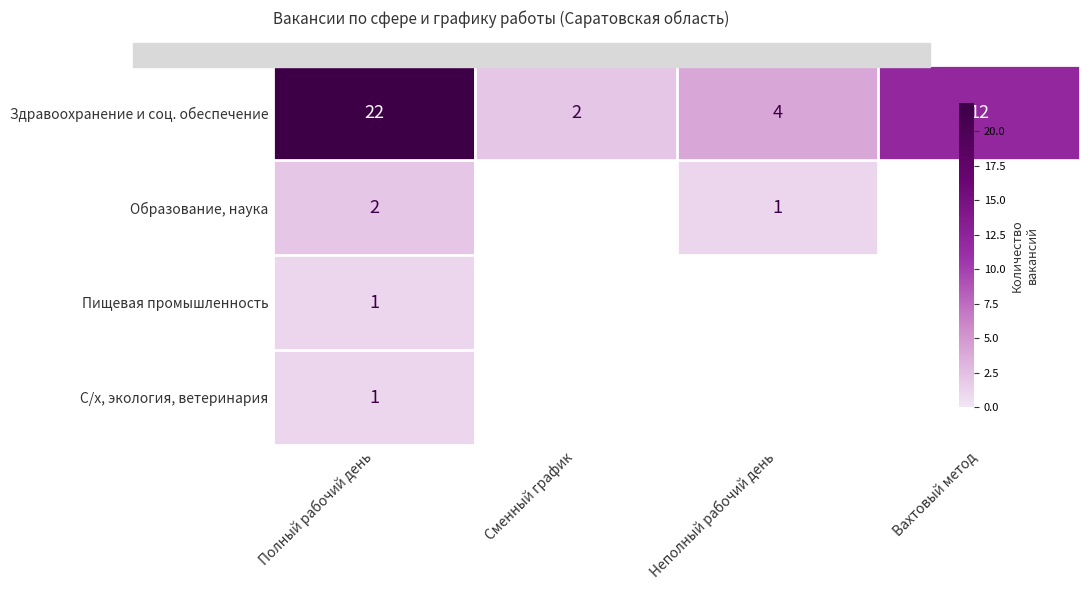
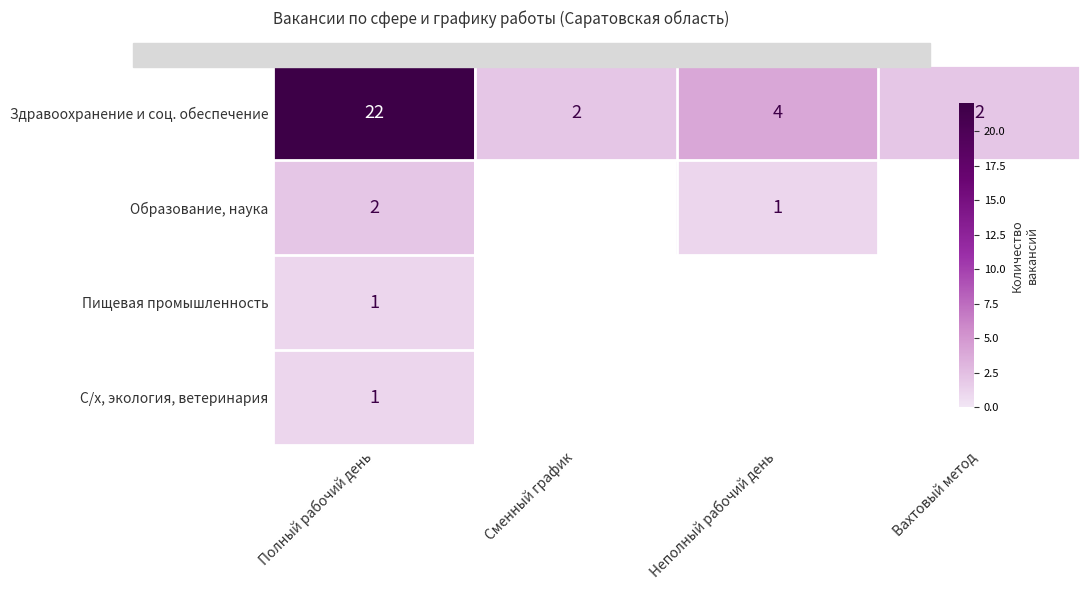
Здравоохранение и соц. обеспечение, Вахтовый метод: 12 -> 2
